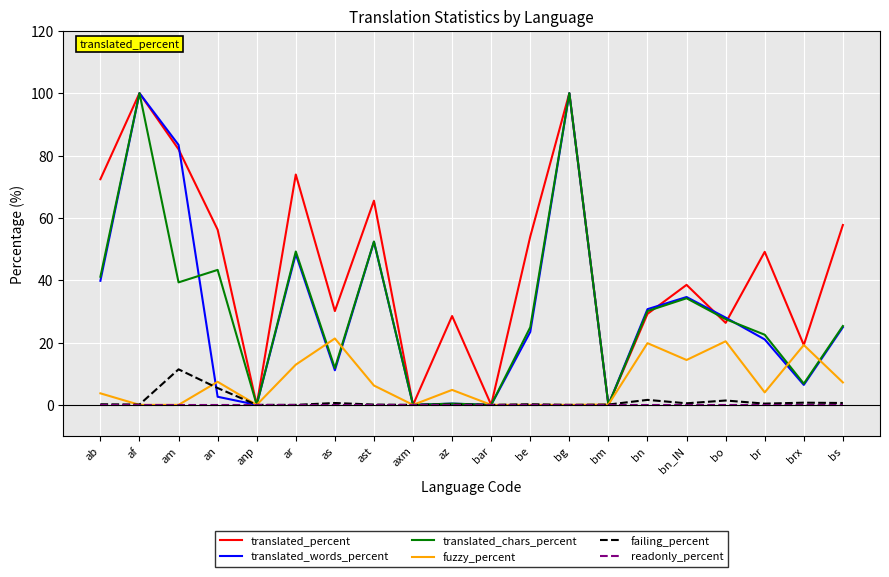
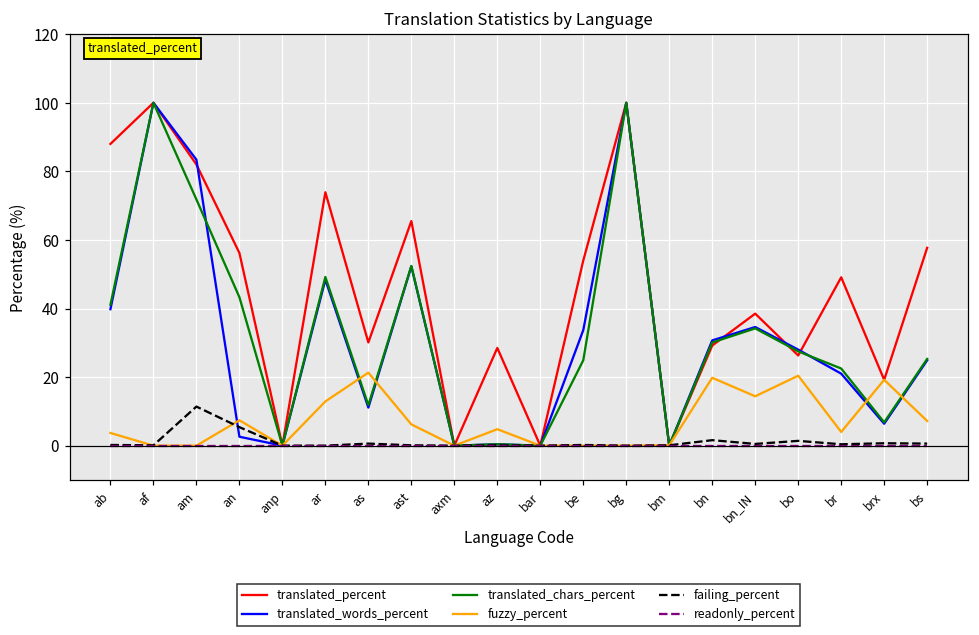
translated_percent, ab: 72 -> 88
translated_chars_percent, am: 39 -> 72
translated_words_percent, be: 23 -> 34
